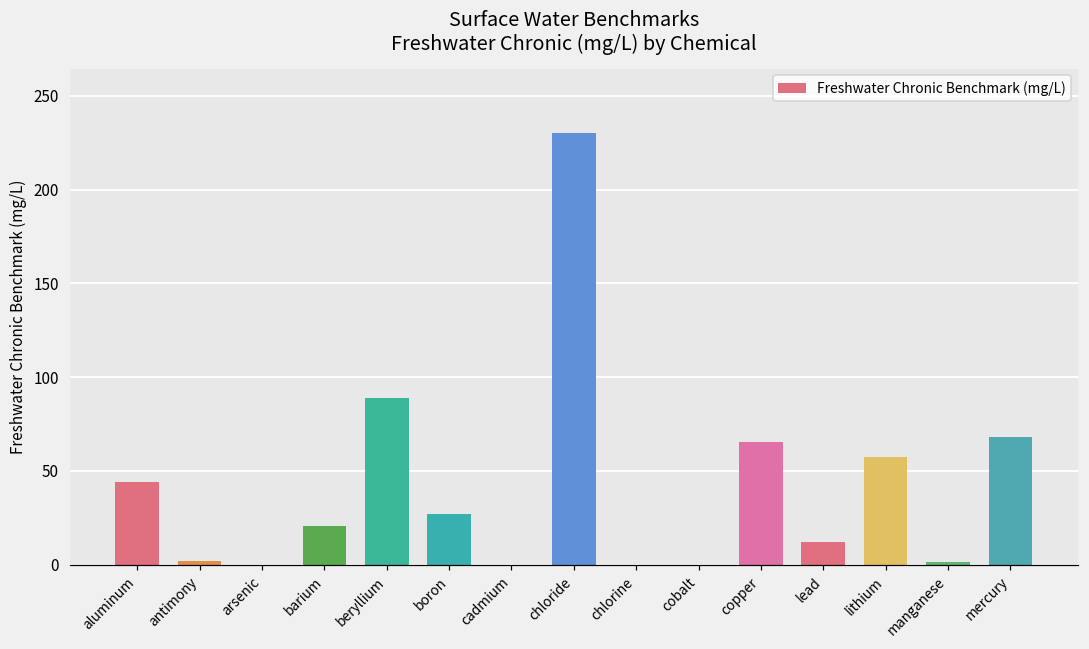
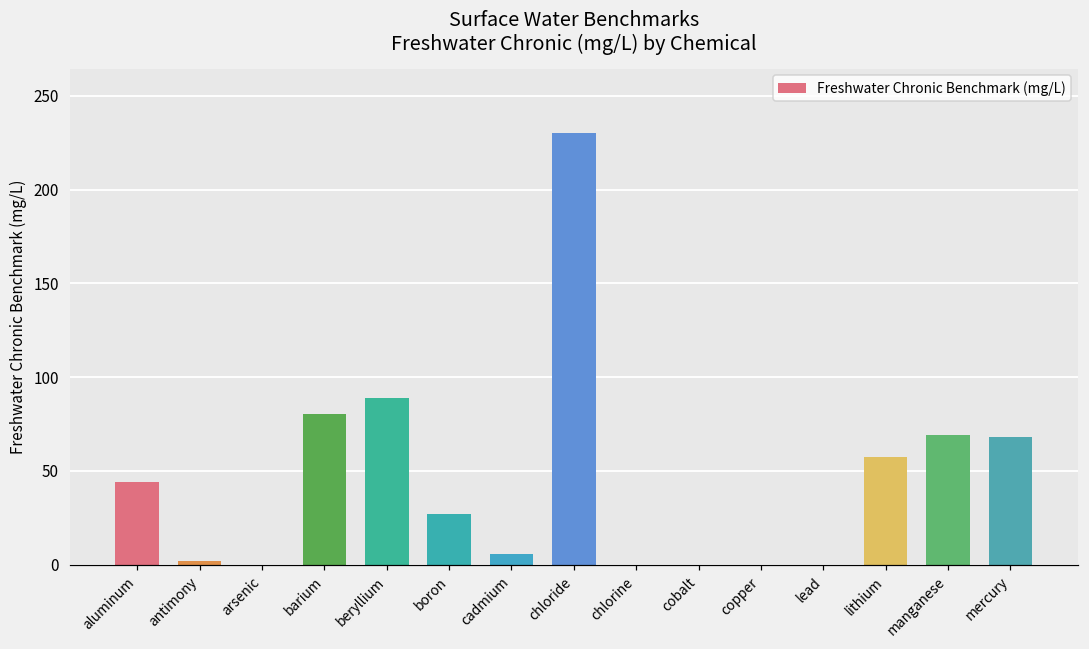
barium: 21 -> 81
cadmium: 0 -> 6
copper: 65 -> 0
lead: 12 -> 0
manganese: 1 -> 69
